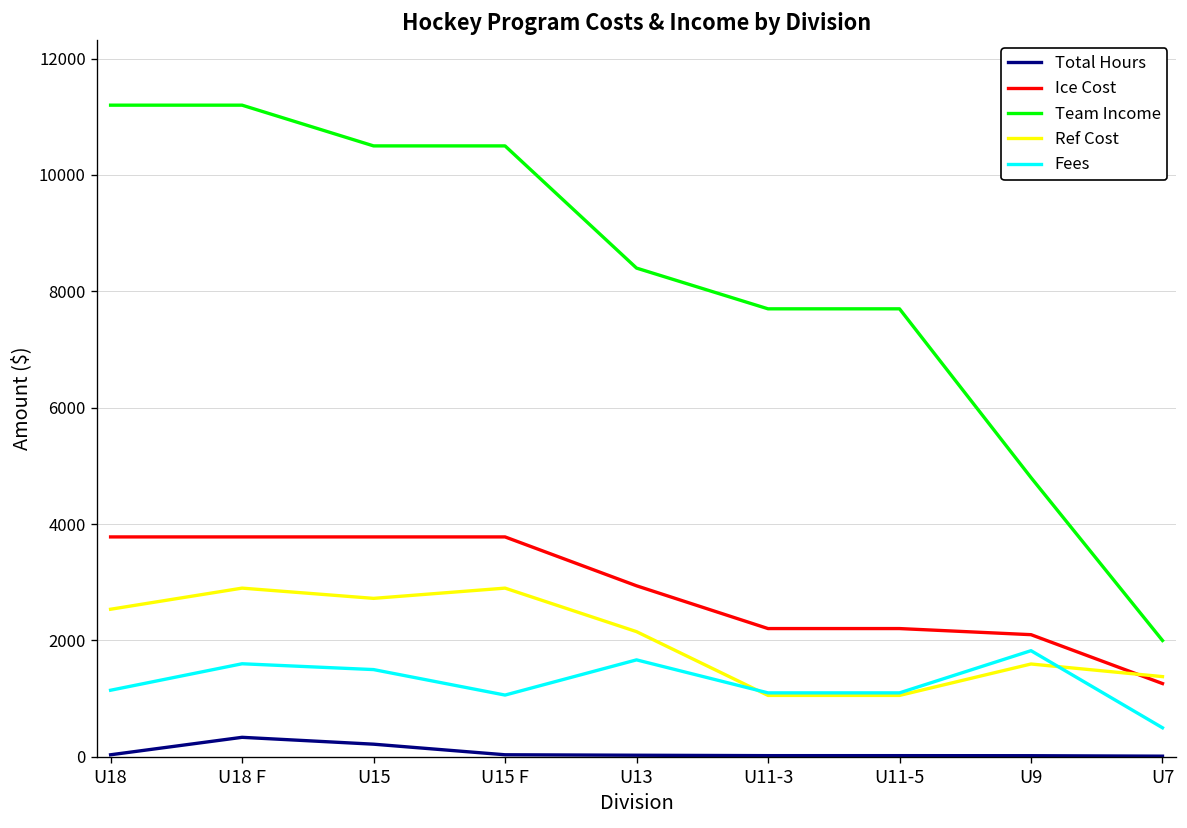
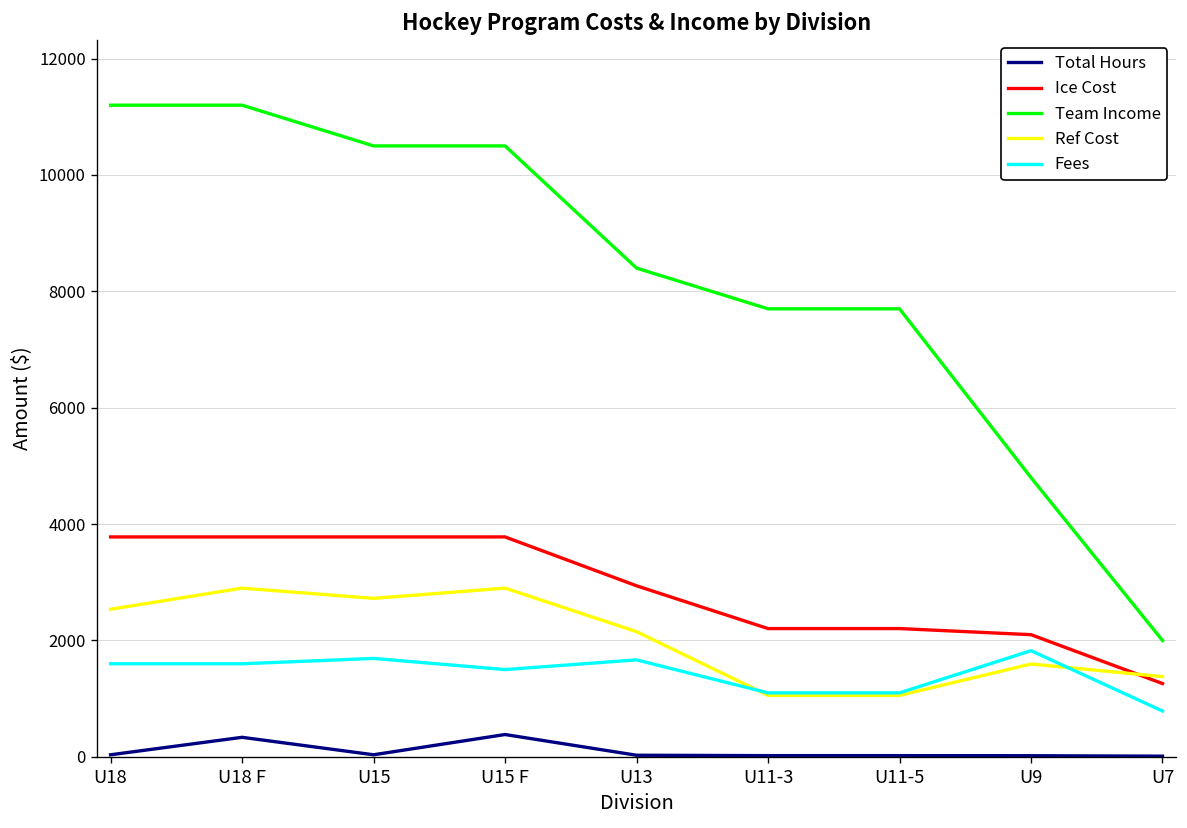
Fees, U18: 1100 -> 1600
Total Hours, U15: 200 -> 0
Fees, U15: 1500 -> 1700
Total Hours, U15 F: 0 -> 400
Fees, U15 F: 1100 -> 1500
Fees, U7: 500 -> 800
